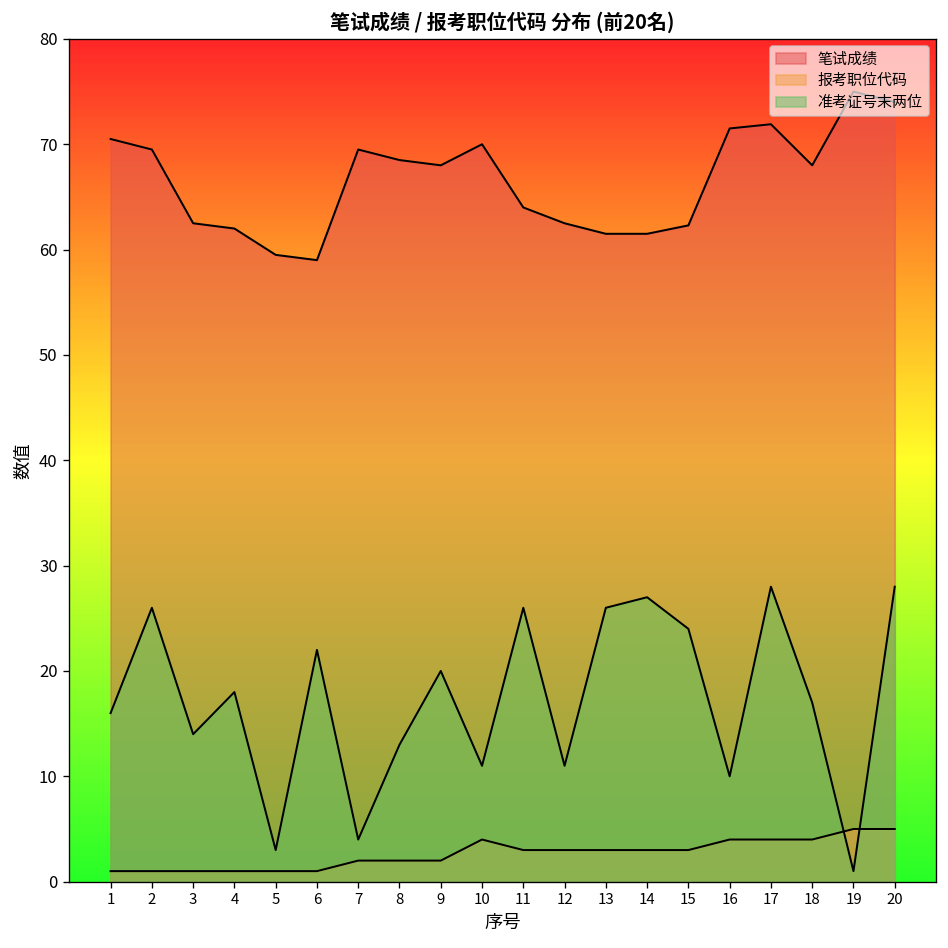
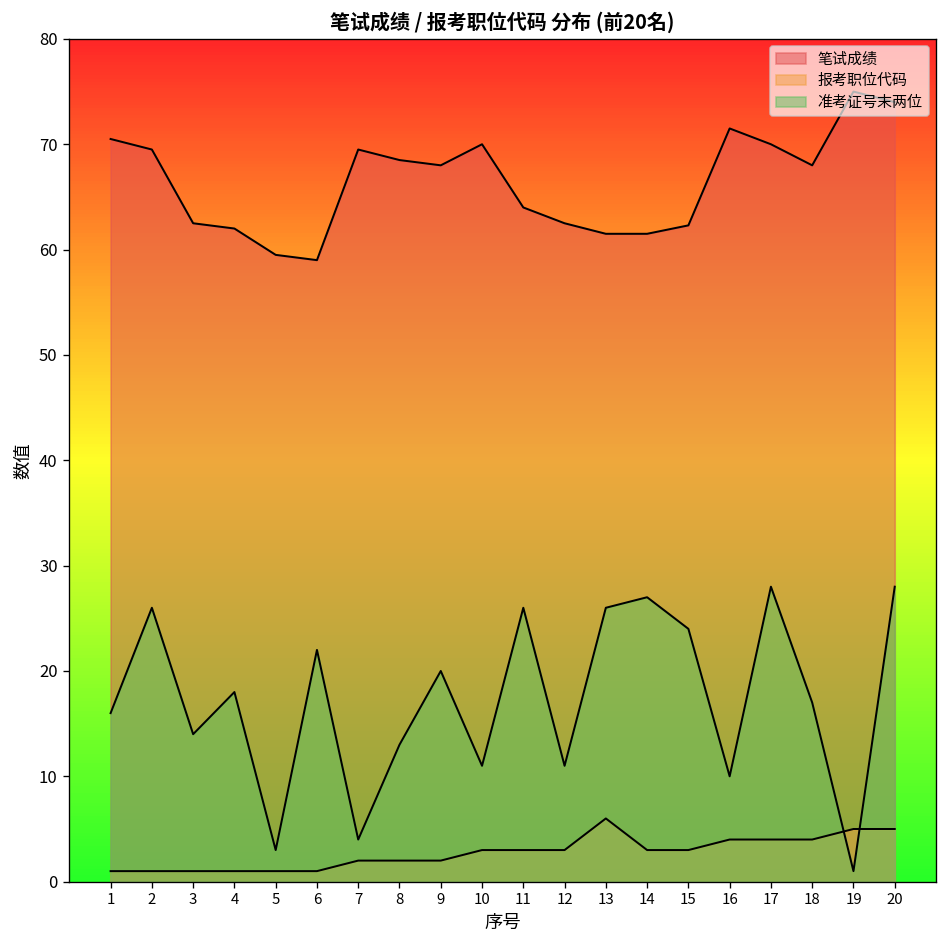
报考职位代码, 10: 4 -> 3
报考职位代码, 13: 3 -> 6
笔试成绩, 17: 72 -> 70
